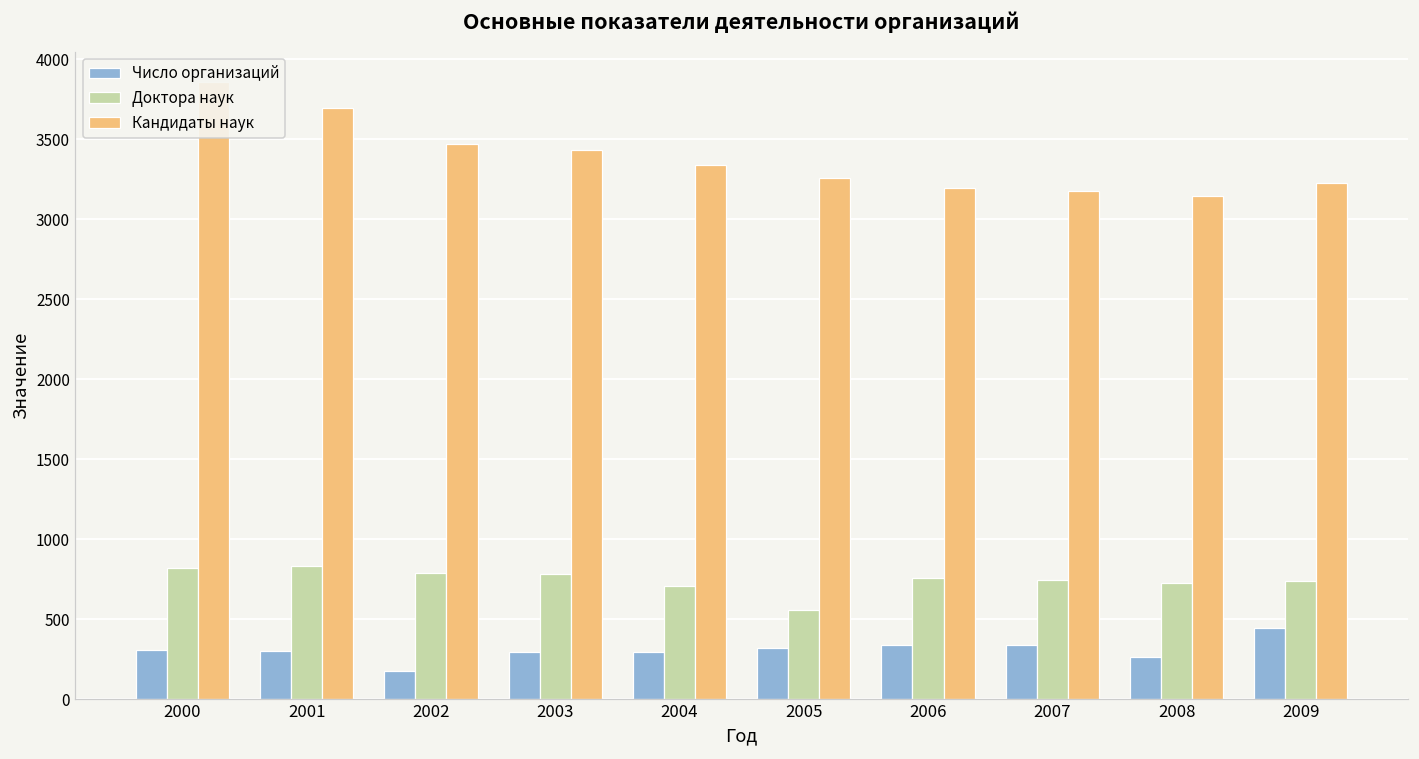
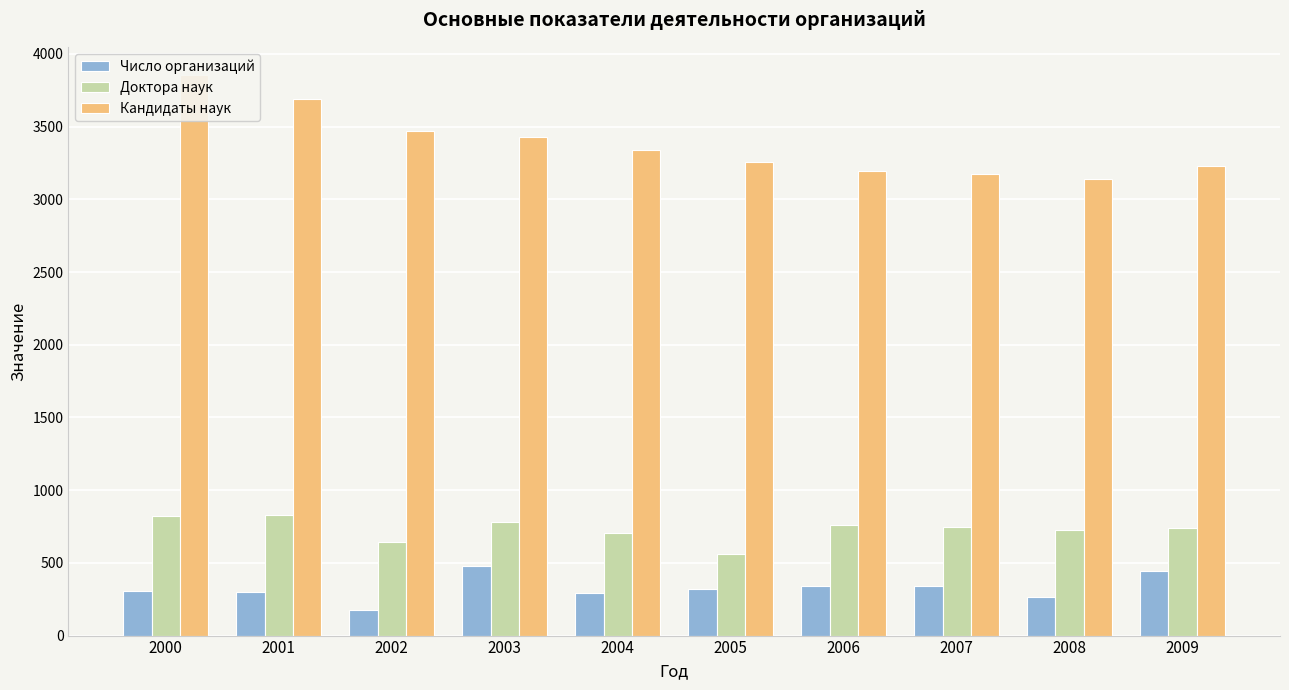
Доктора наук, 2002: 790 -> 640
Число организаций, 2003: 300 -> 480
